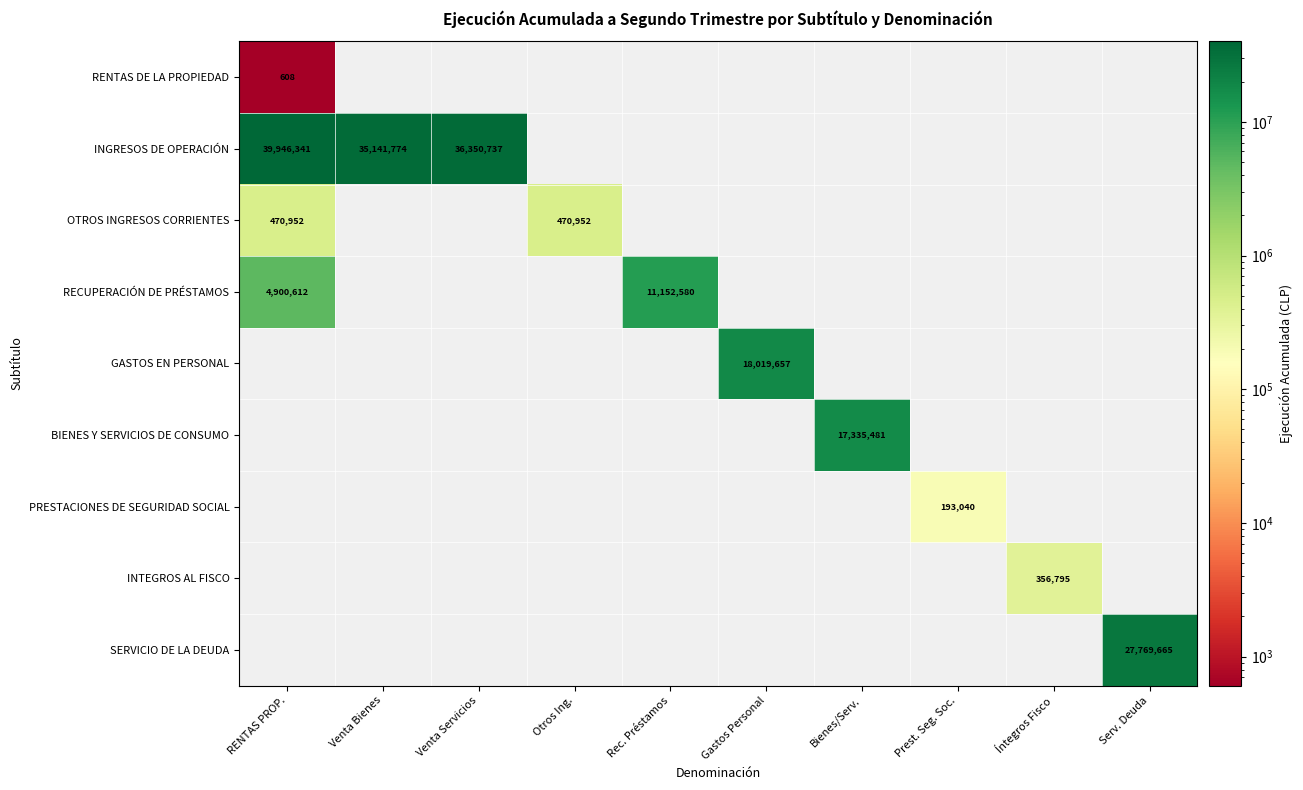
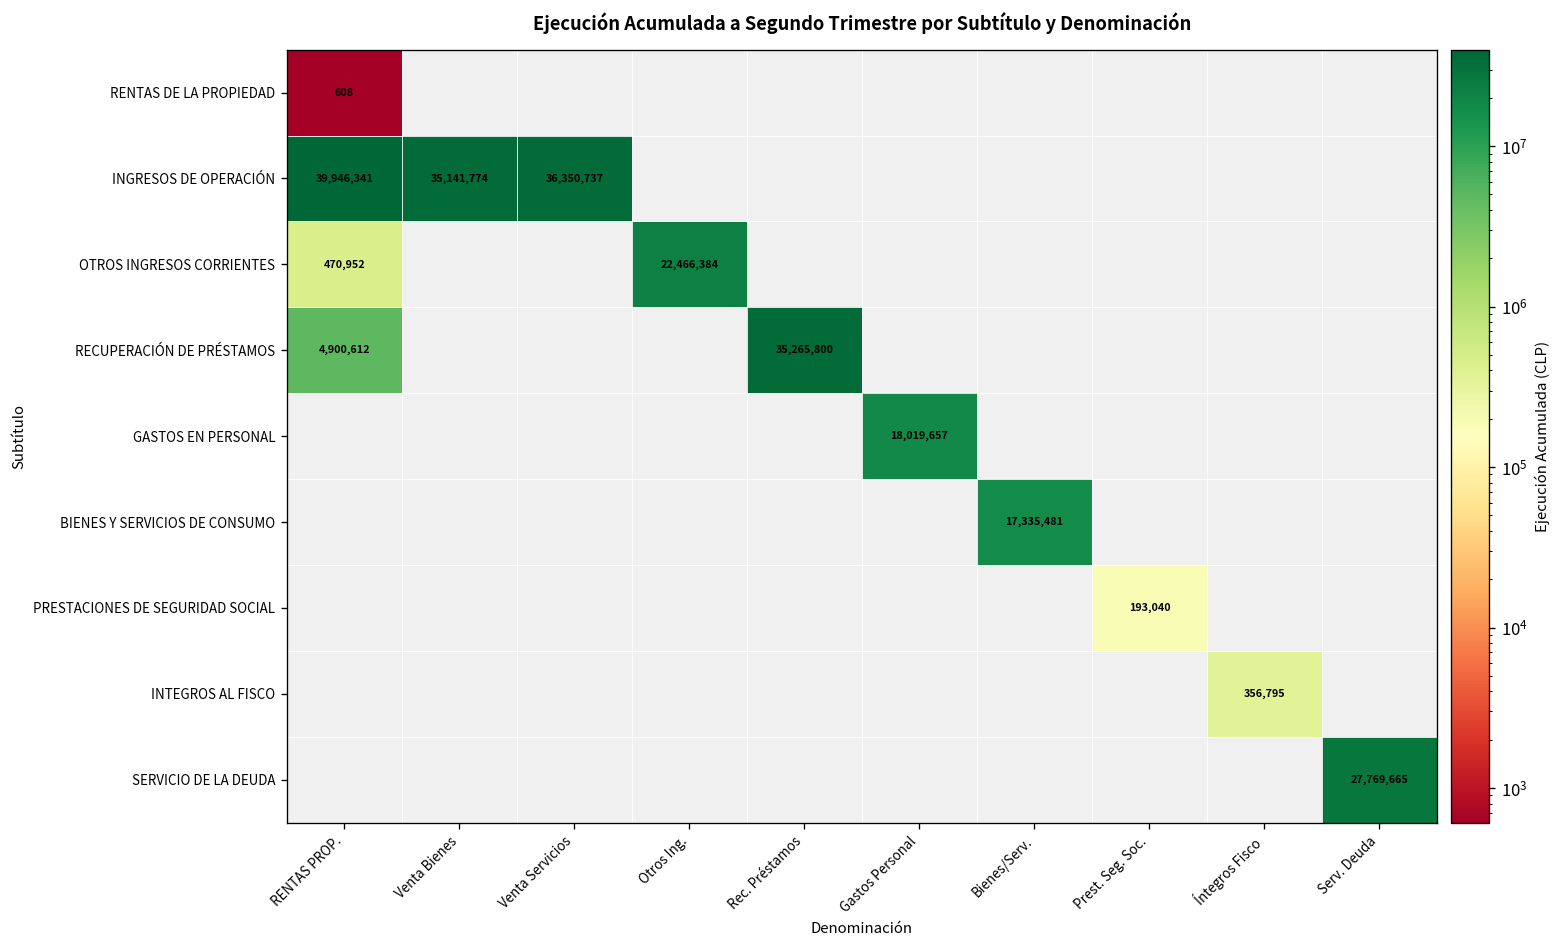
OTROS INGRESOS CORRIENTES, Otros Ing.: 470,952 -> 22,466,384
RECUPERACIÓN DE PRÉSTAMOS, Rec. Préstamos: 11,152,580 -> 35,265,800
